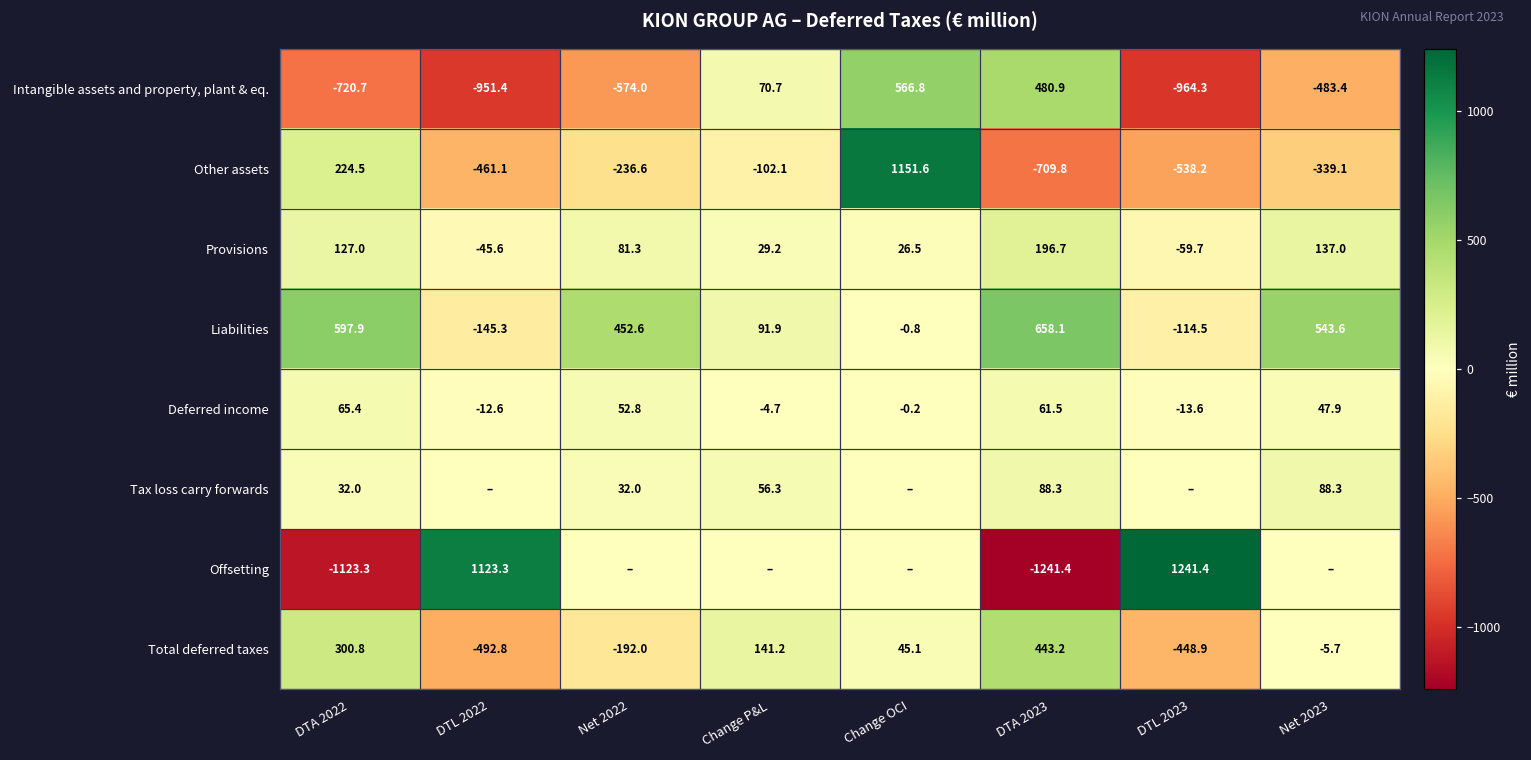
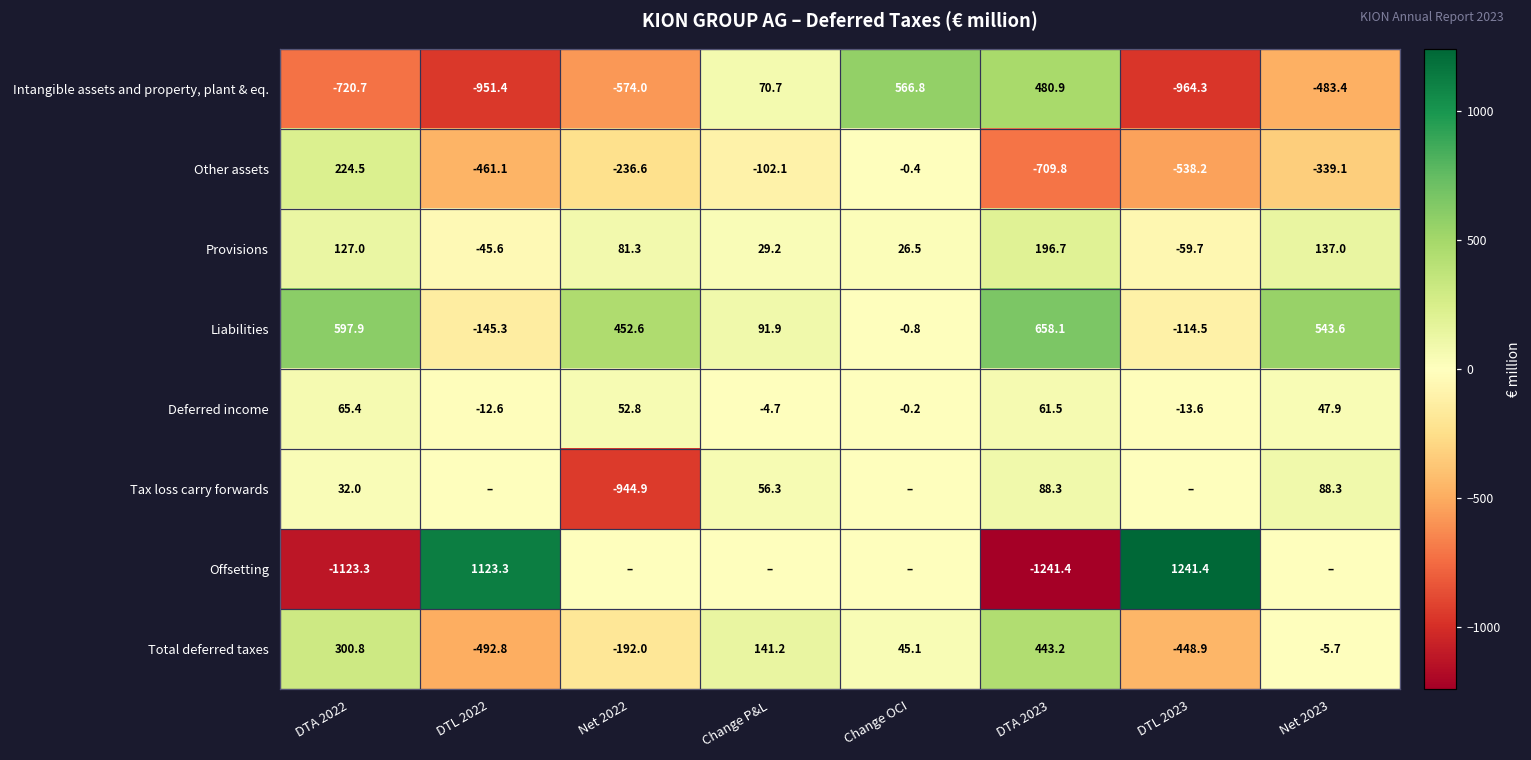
Other assets, Change OCI: 1151.6 -> -0.4
Tax loss carry forwards, Net 2022: 32.0 -> -944.9
